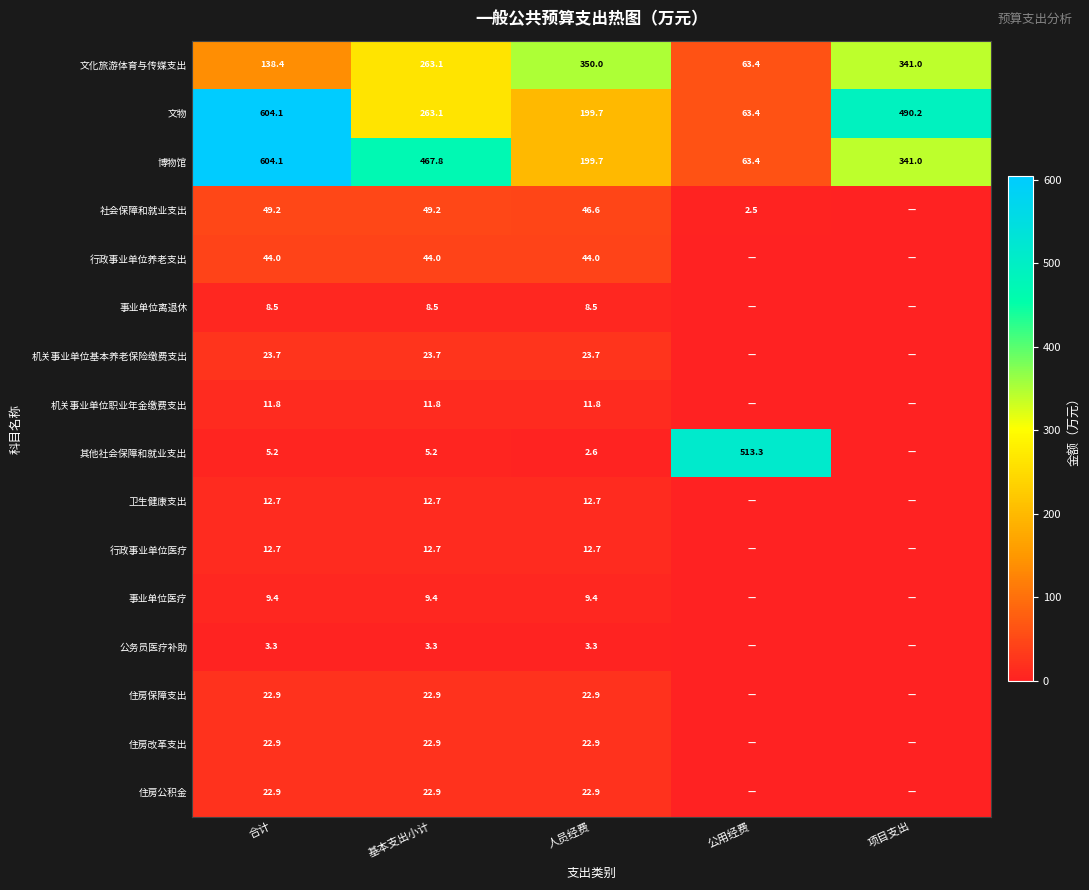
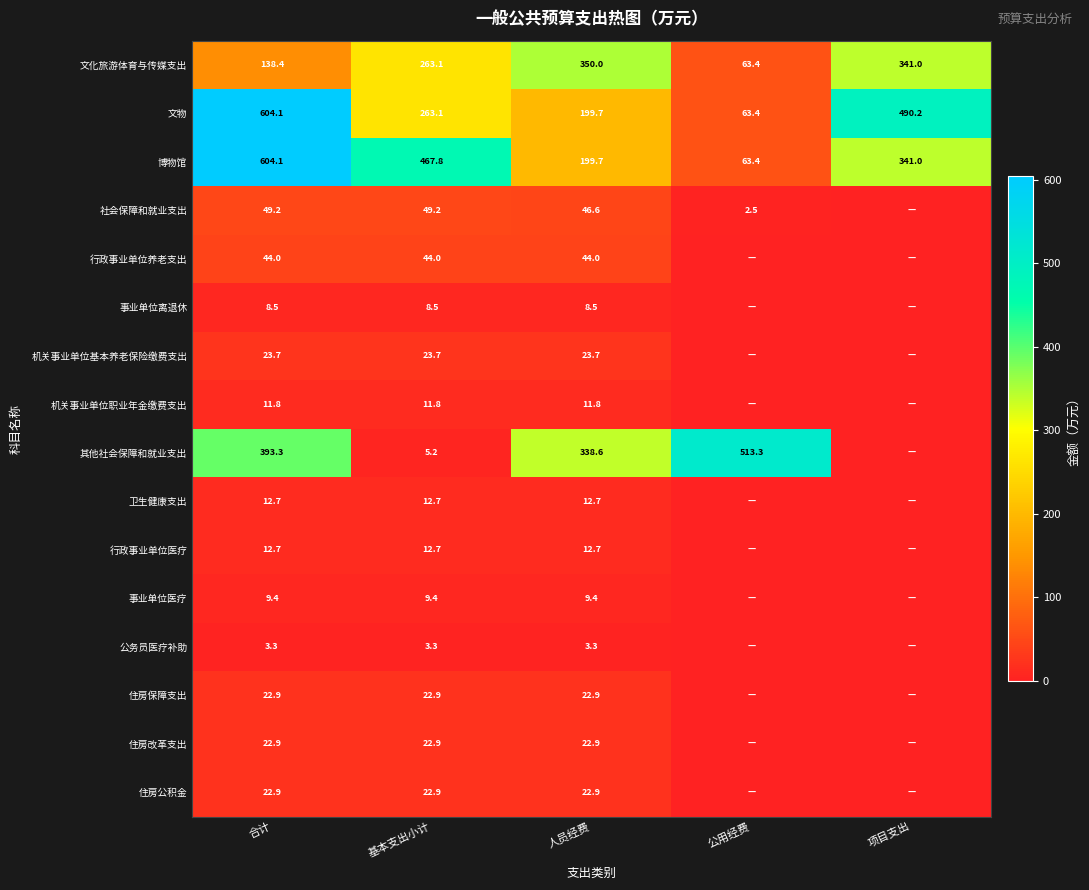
其他社会保障和就业支出, 合计: 5.2 -> 393.3
其他社会保障和就业支出, 人员经费: 2.6 -> 338.6
